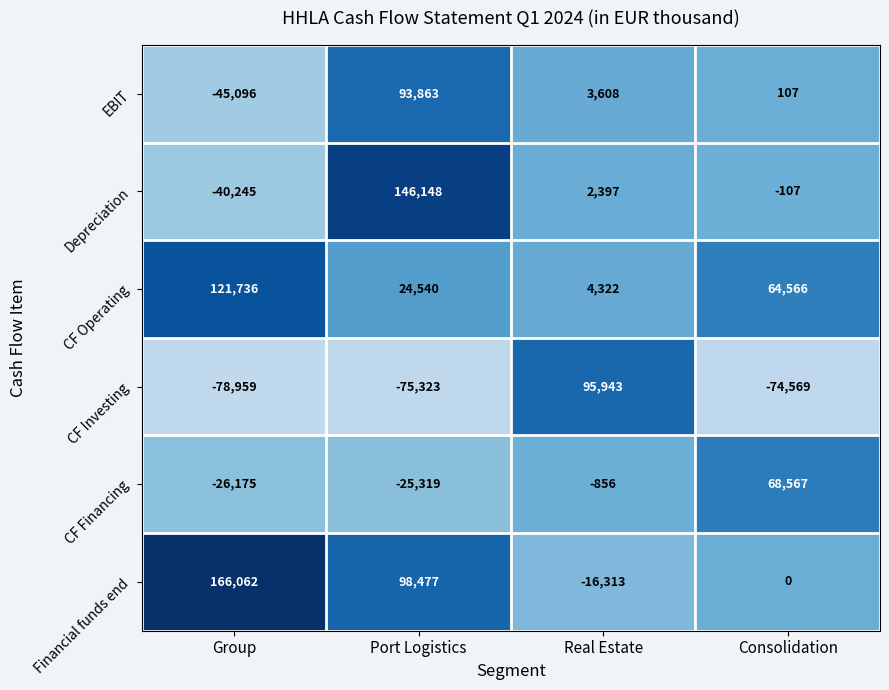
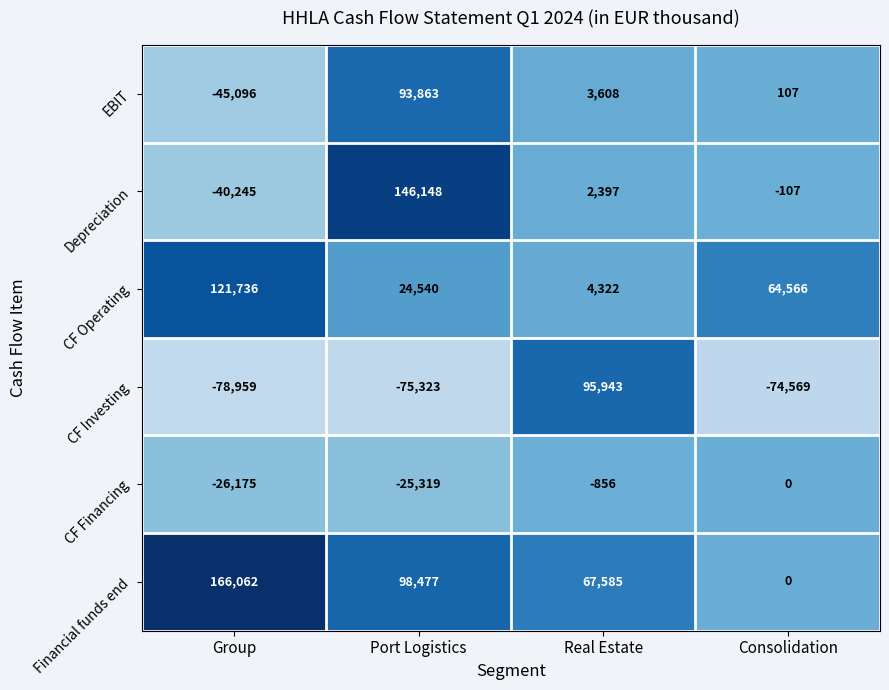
CF Financing, Consolidation: 68,567 -> 0
Financial funds end, Real Estate: -16,313 -> 67,585
